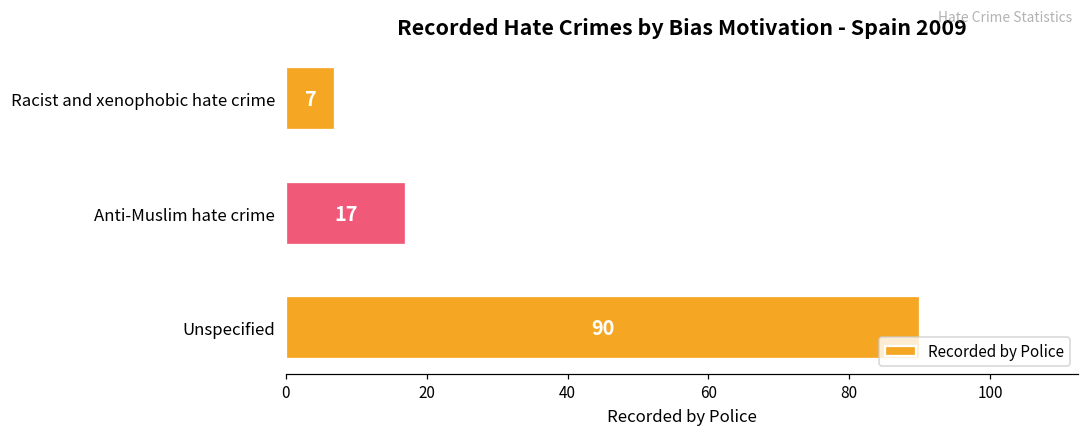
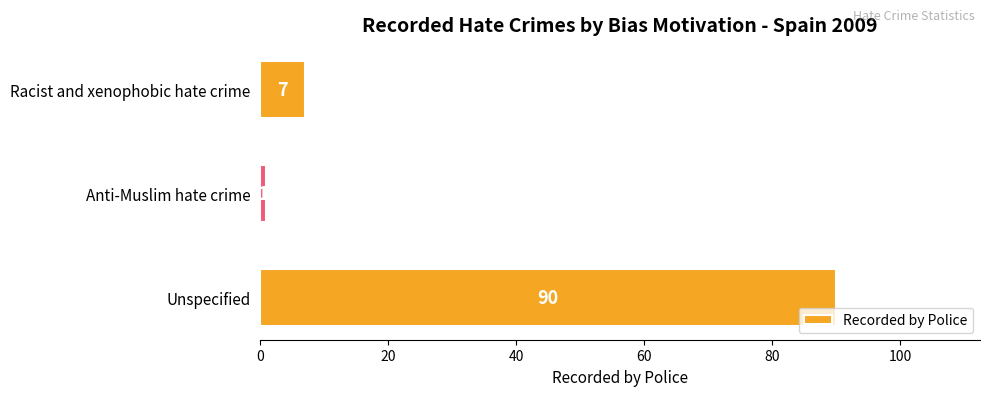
Anti-Muslim hate crime: 17 -> 1
